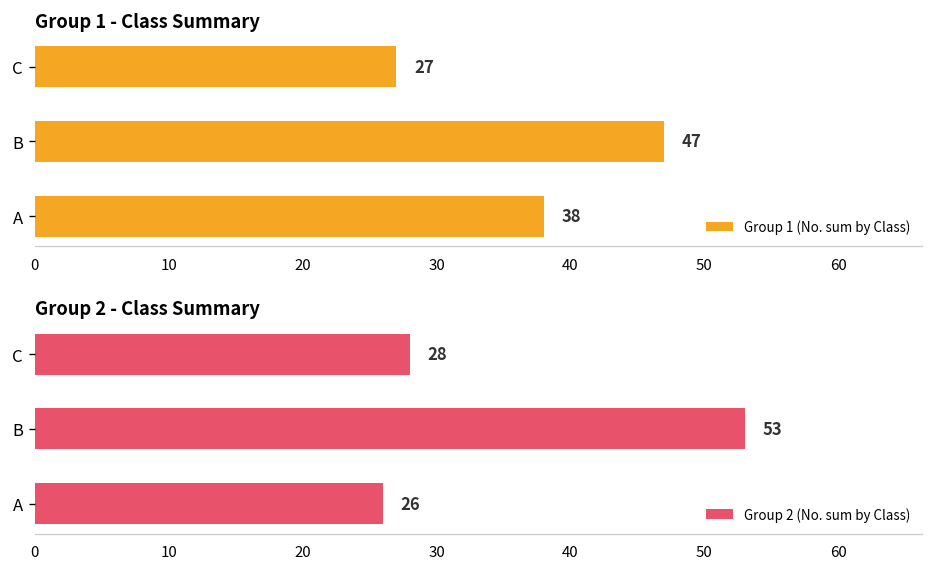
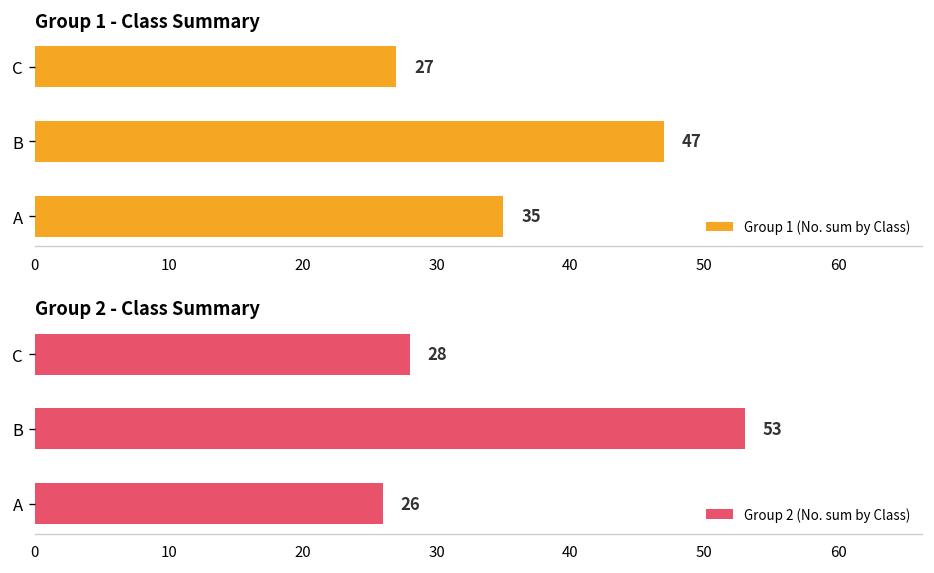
Group 1 - Class Summary, A: 38 -> 35
